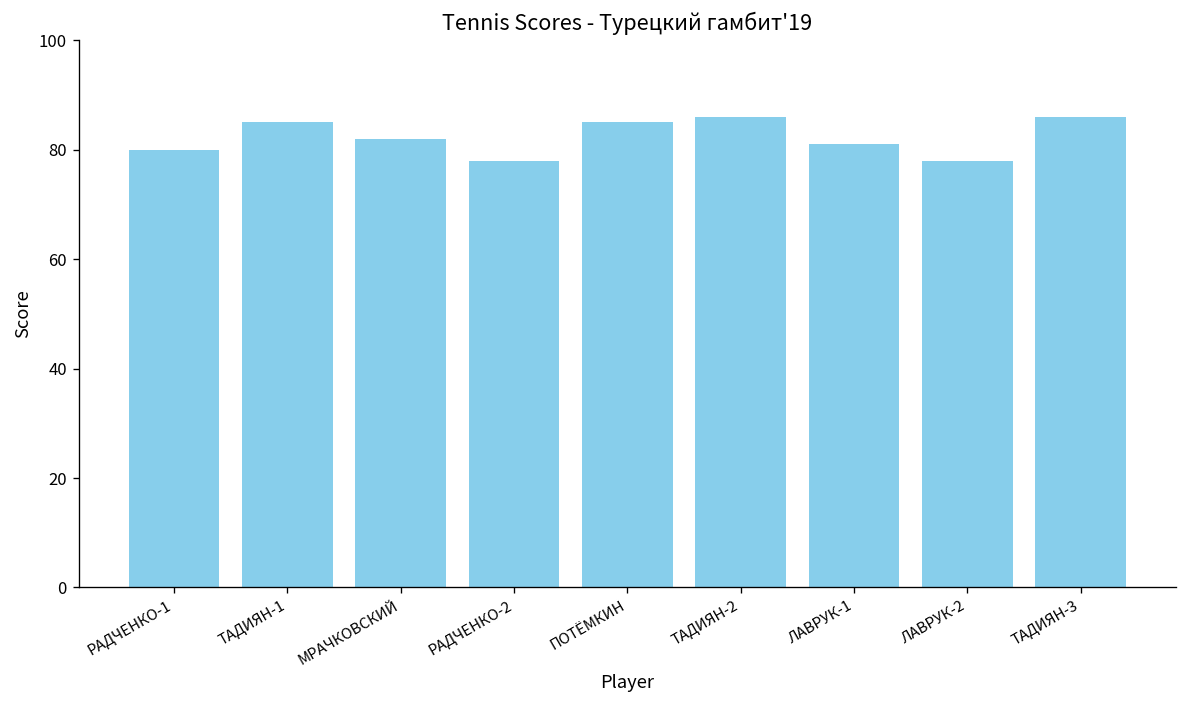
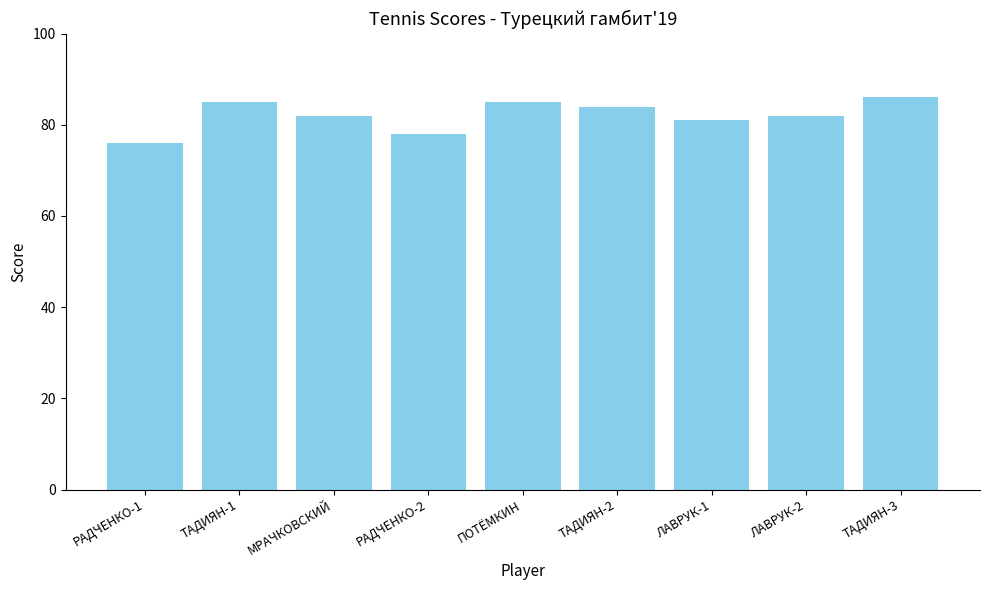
РАДЧЕНКО-1: 80 -> 76
ТАДИЯН-2: 86 -> 84
ЛАВРУК-2: 78 -> 82
